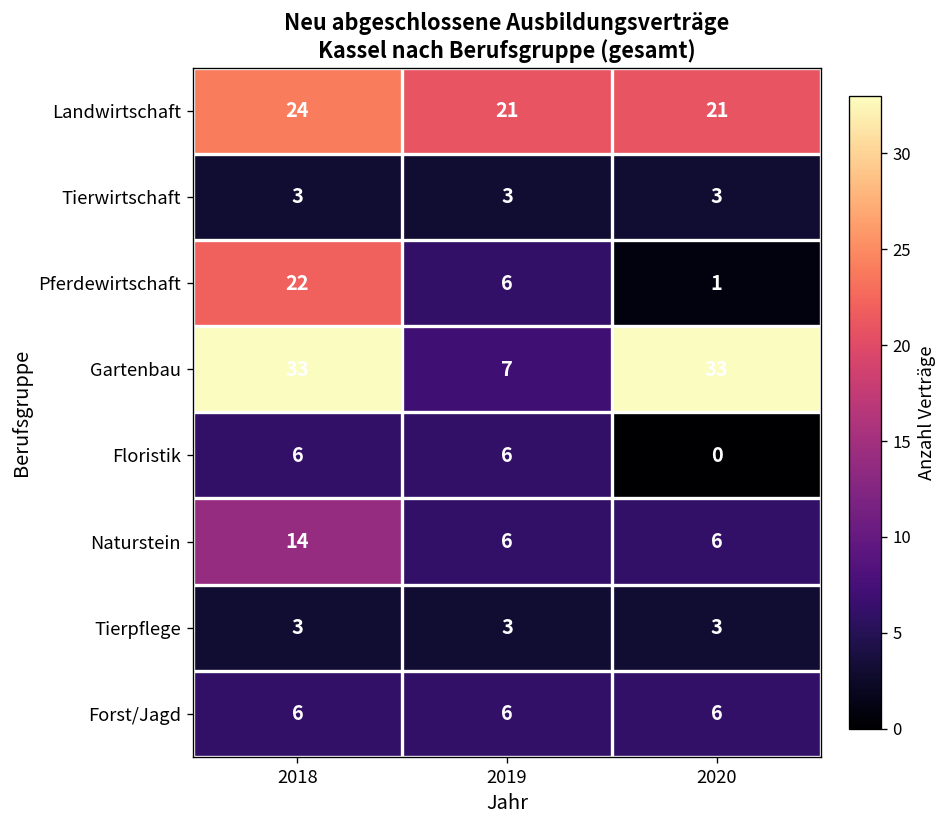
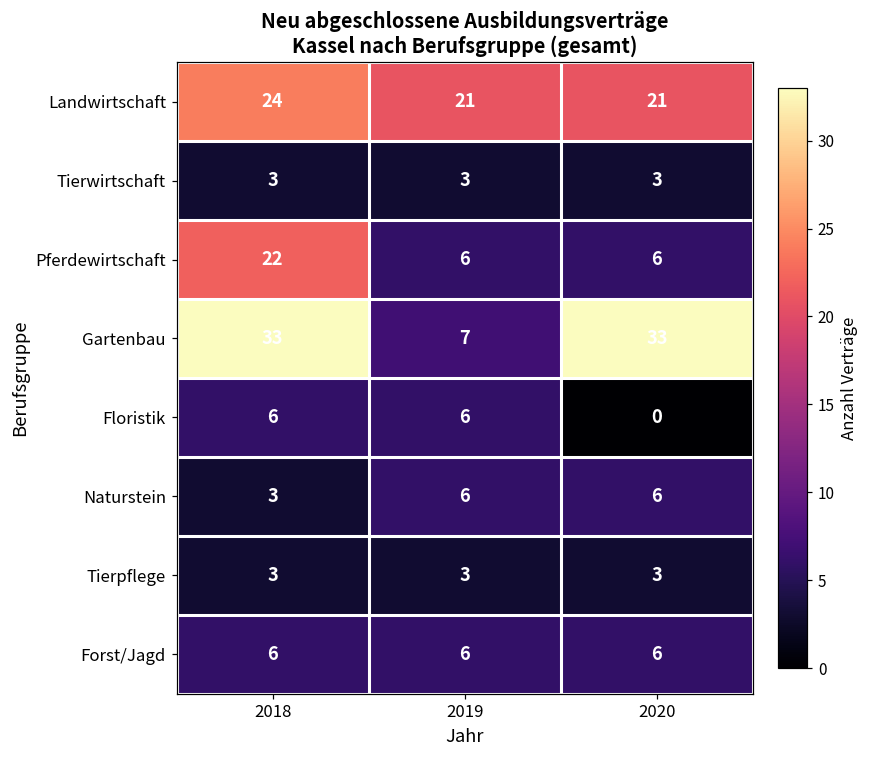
Pferdewirtschaft, 2020: 1 -> 6
Naturstein, 2018: 14 -> 3
